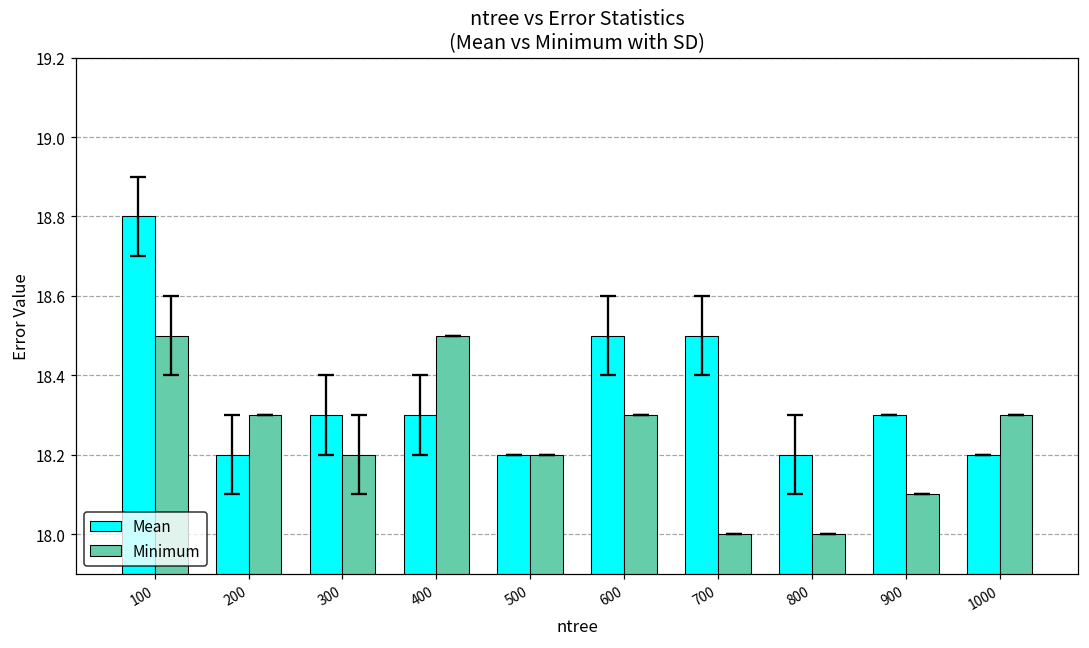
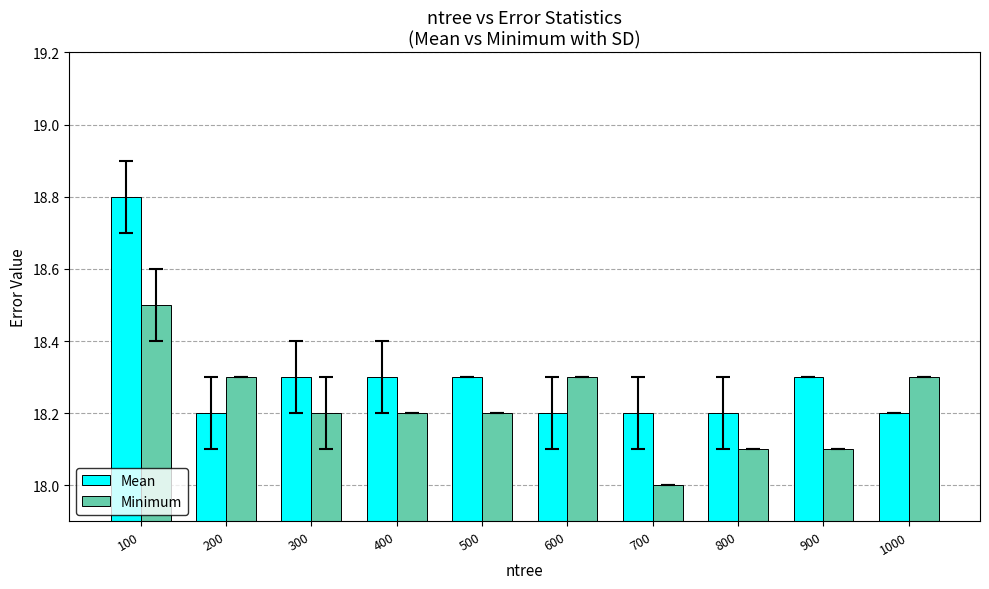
Minimum, 400: 18.5 -> 18.2
Mean, 500: 18.2 -> 18.3
Mean, 600: 18.5 -> 18.2
Mean, 700: 18.5 -> 18.2
Minimum, 800: 18.0 -> 18.1
